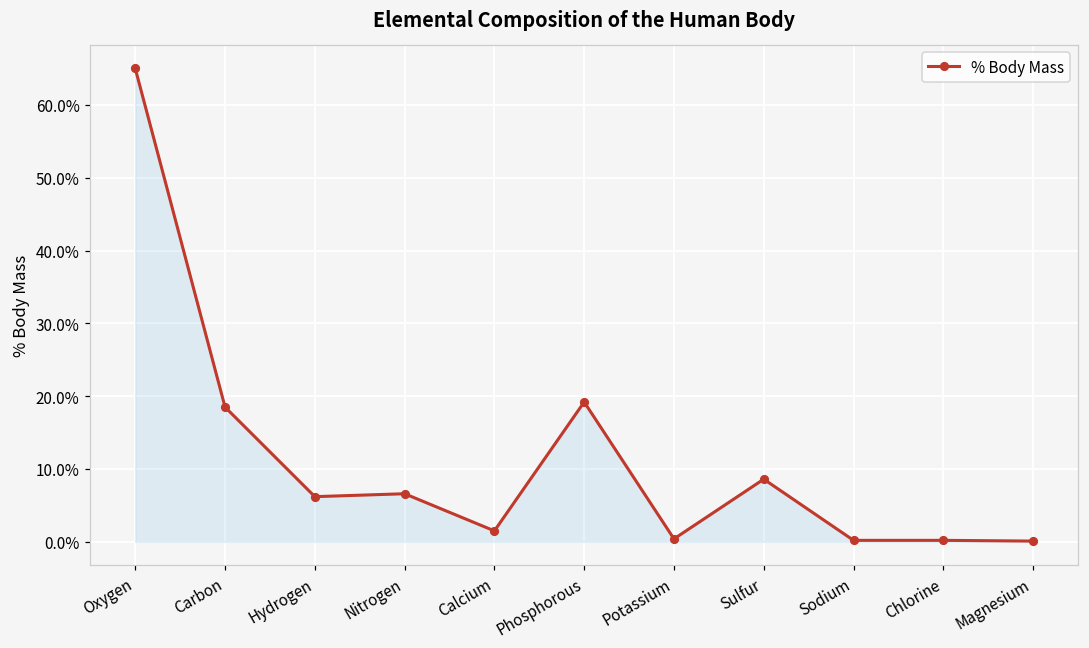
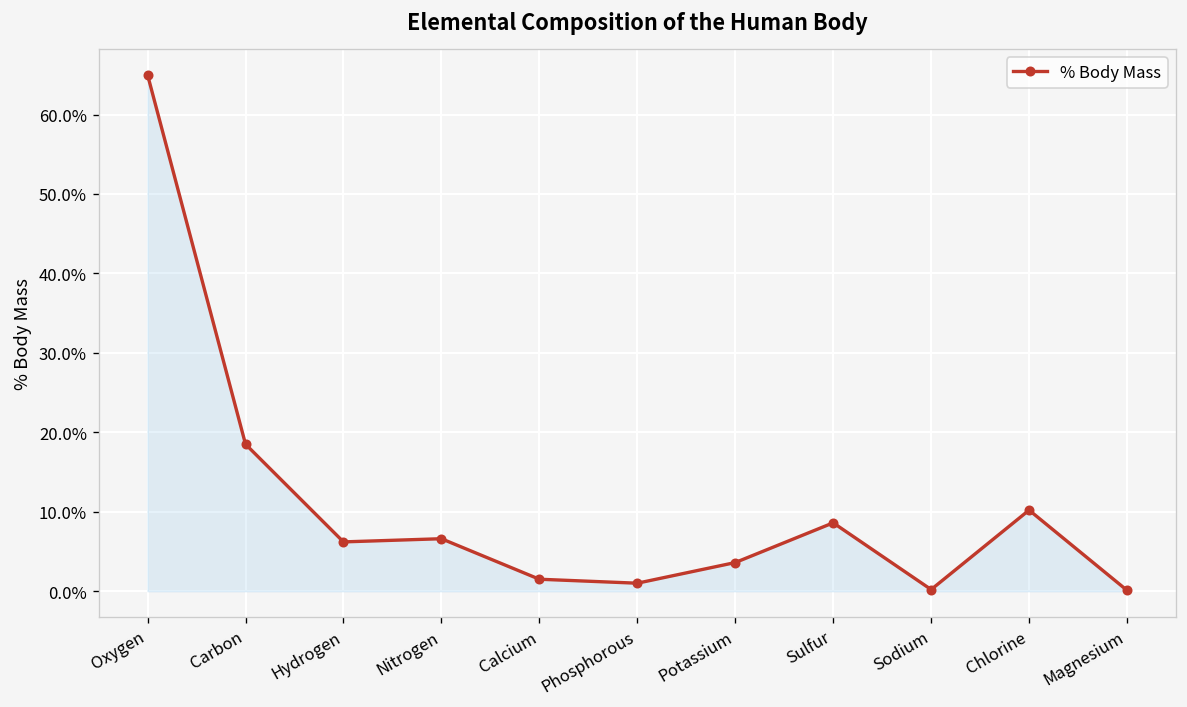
Phosphorous: 19% -> 1%
Potassium: 0% -> 4%
Chlorine: 0% -> 10%
